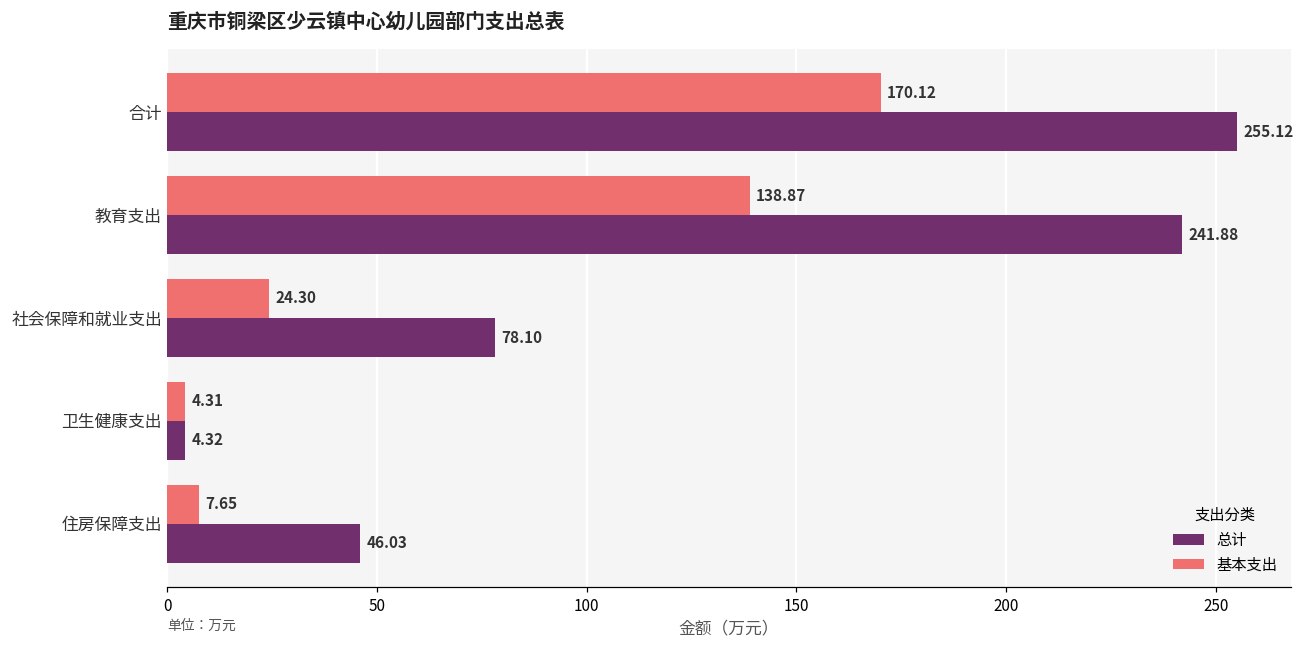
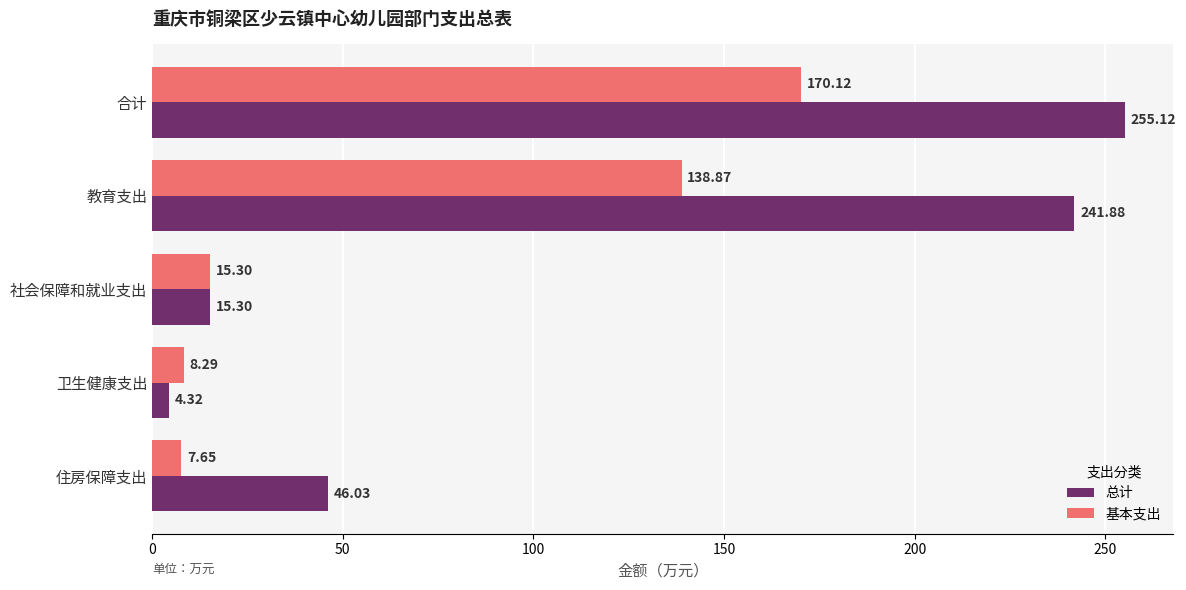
基本支出, 社会保障和就业支出: 24.30 -> 15.30
总计, 社会保障和就业支出: 78.10 -> 15.30
基本支出, 卫生健康支出: 4.31 -> 8.29
